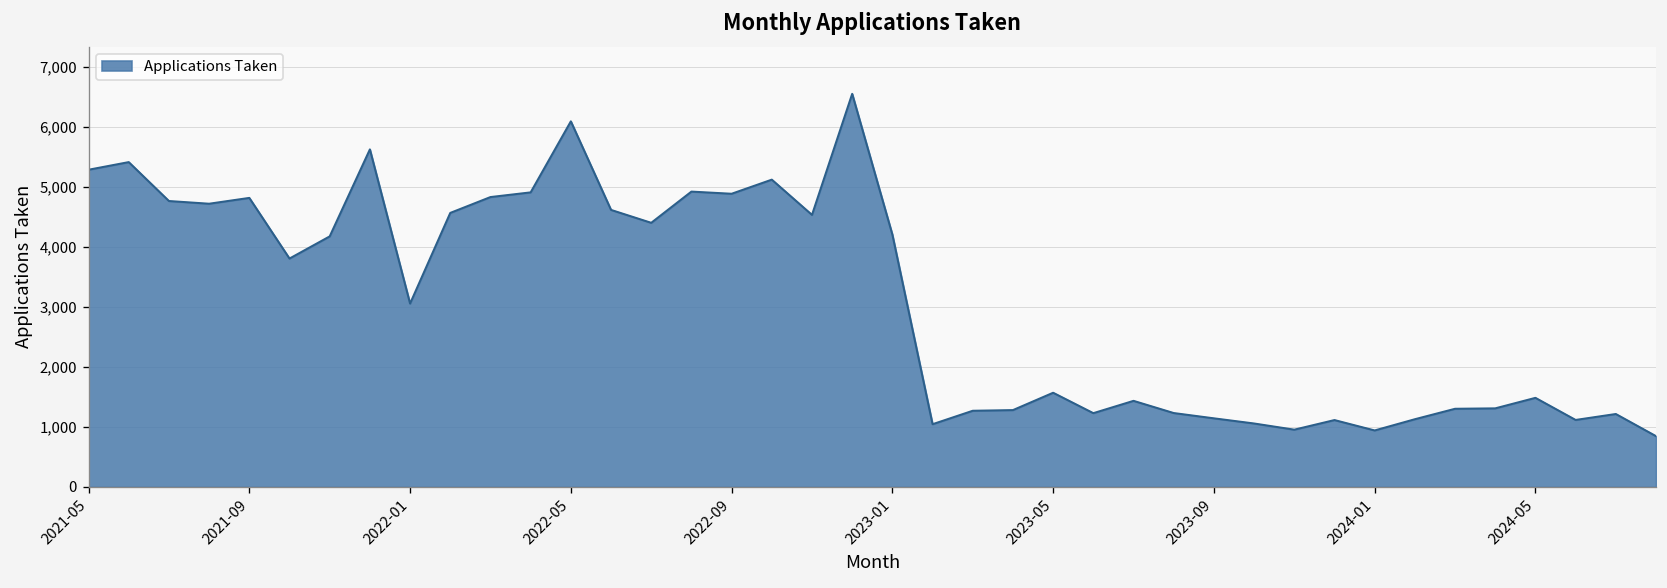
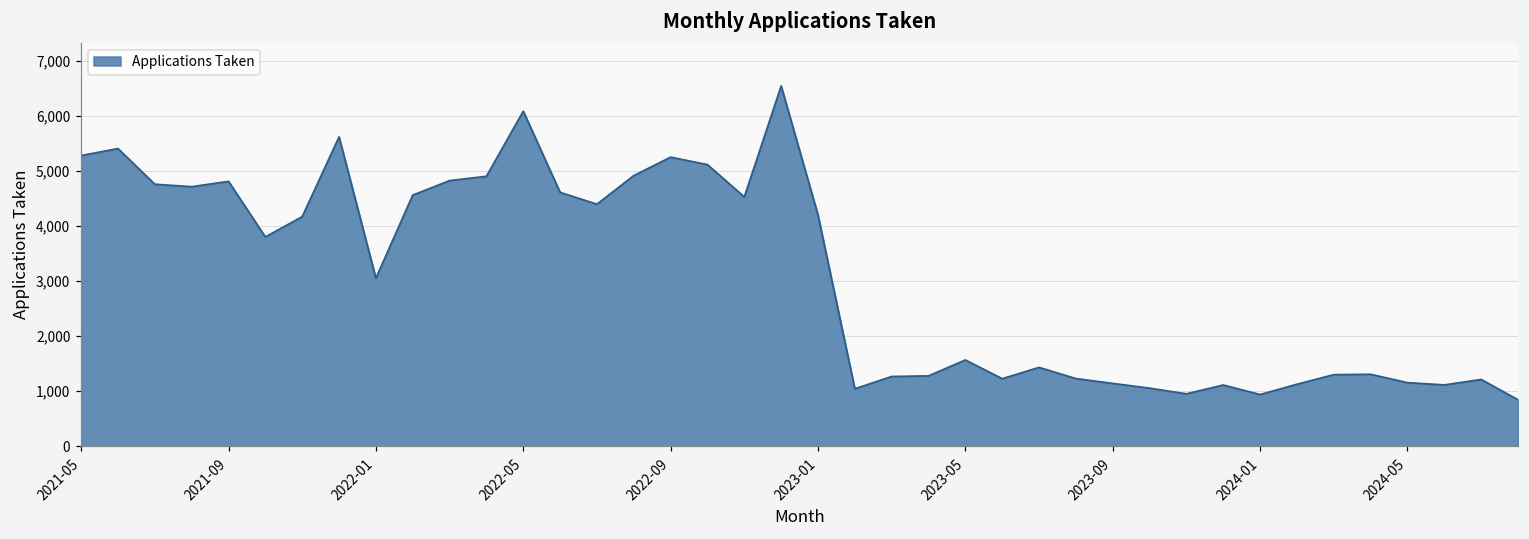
2022-09: 4,900 -> 5,300
2024-05: 1,500 -> 1,200
